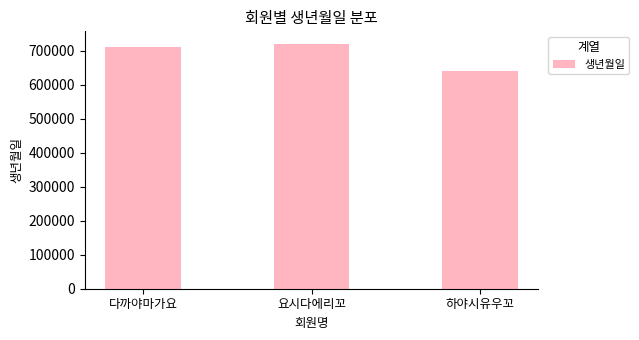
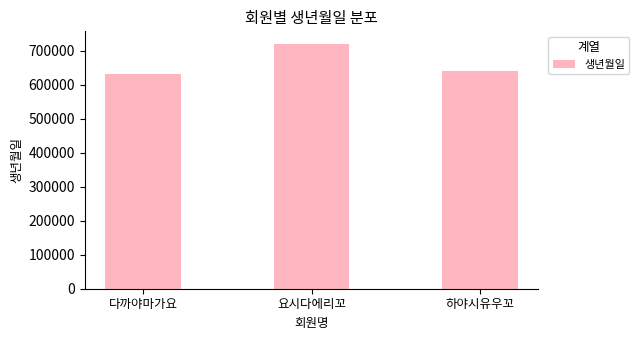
다까야마가요: 710000 -> 630000
